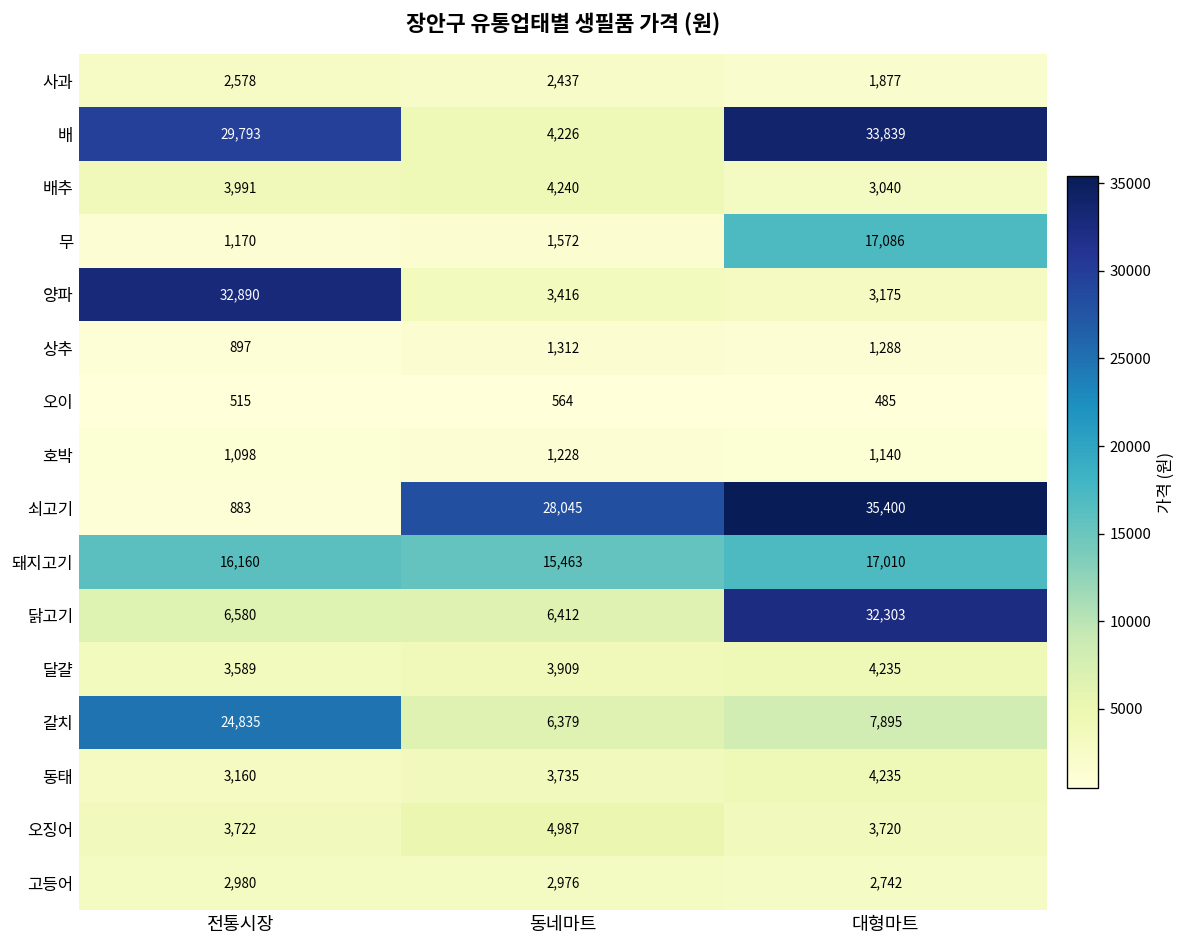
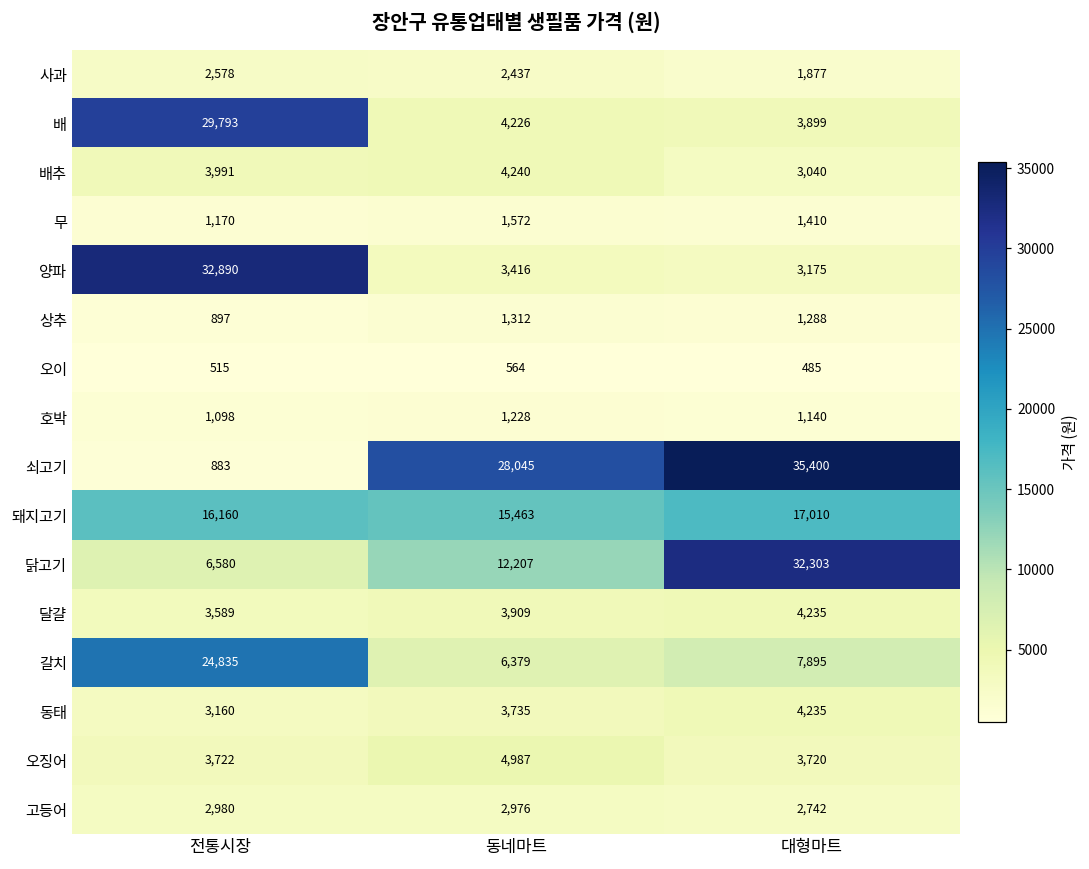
배, 대형마트: 33,839 -> 3,899
무, 대형마트: 17,086 -> 1,410
닭고기, 동네마트: 6,412 -> 12,207
